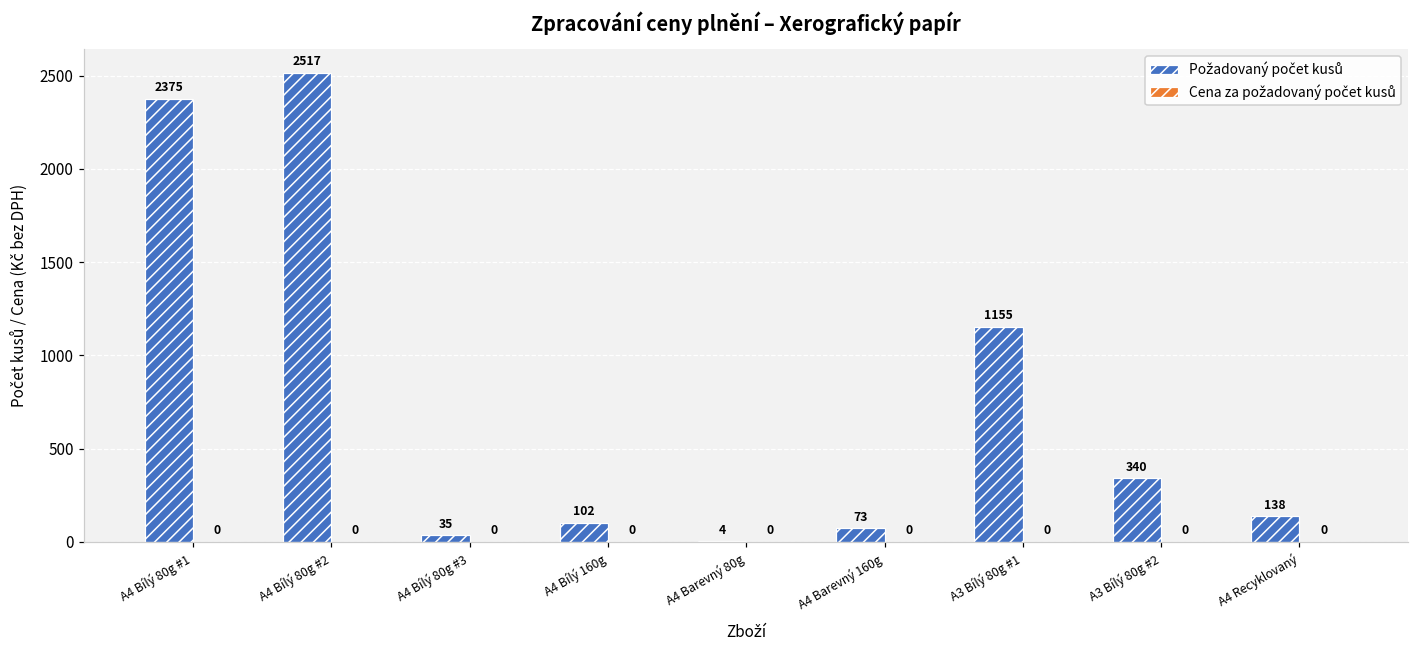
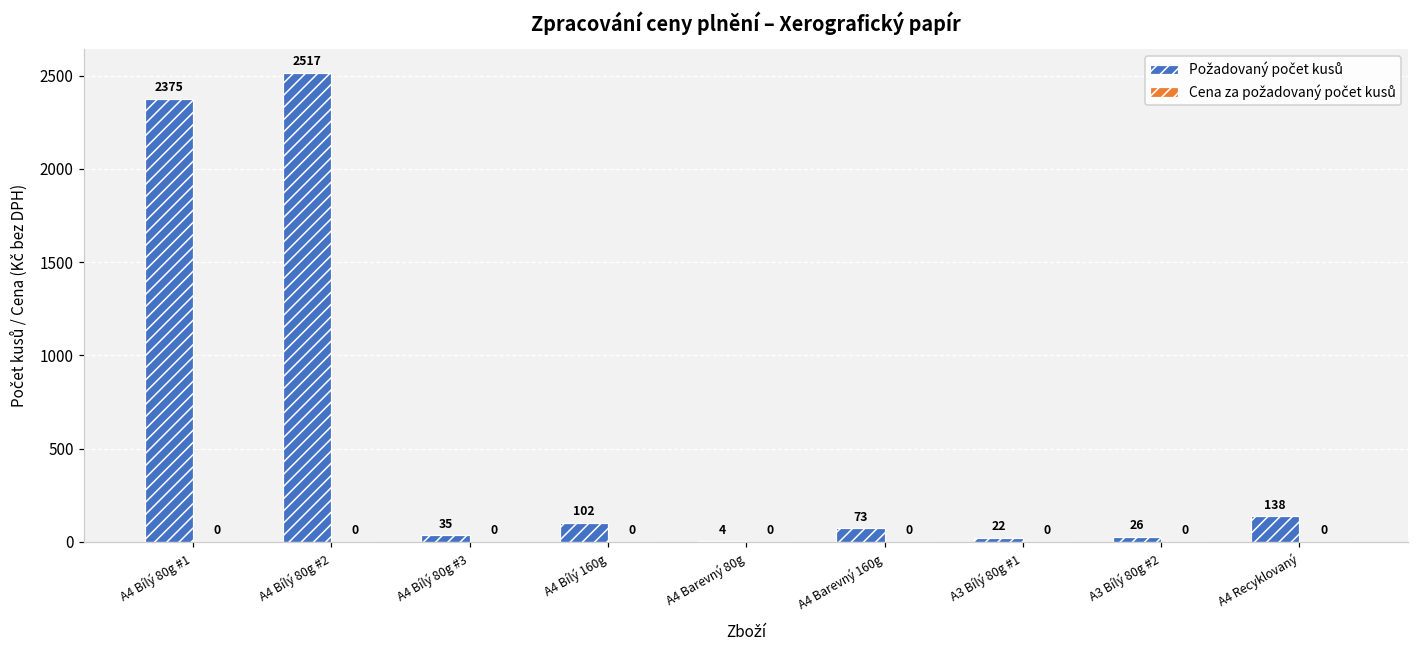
Požadovaný počet kusů, A3 Bílý 80g #1: 1155 -> 22
Požadovaný počet kusů, A3 Bílý 80g #2: 340 -> 26
